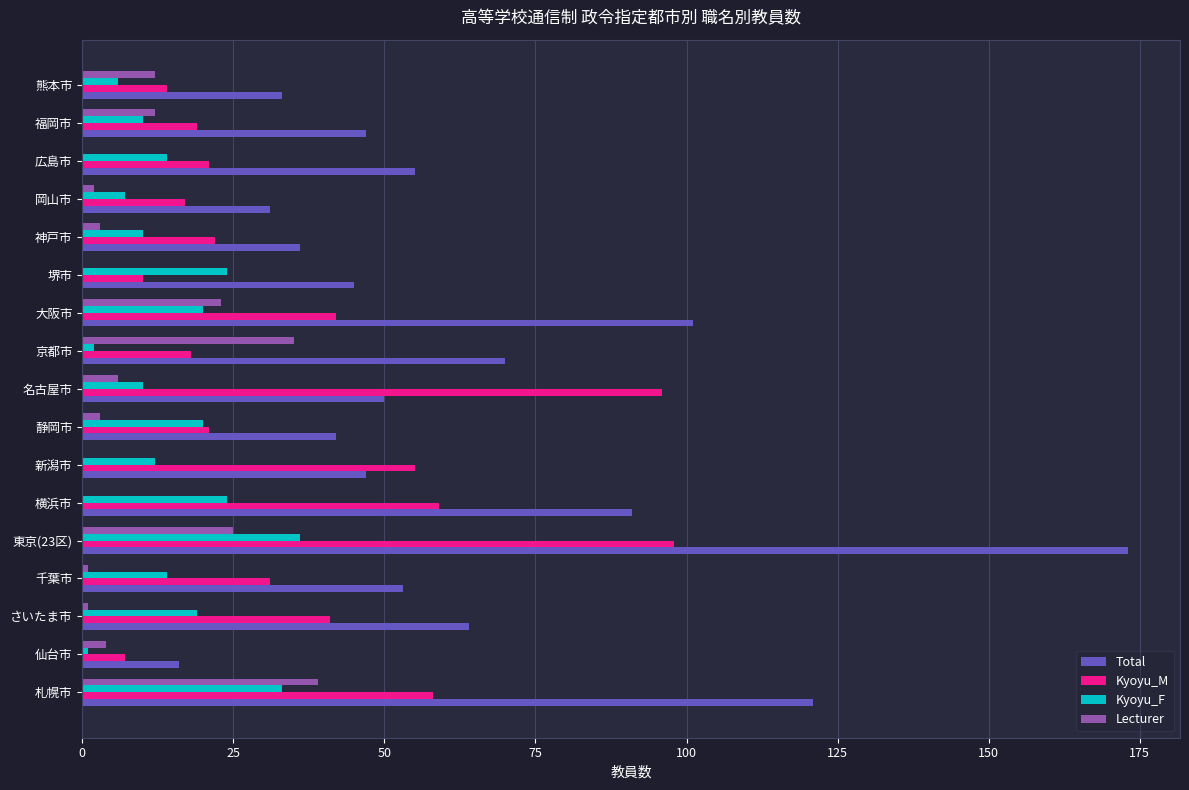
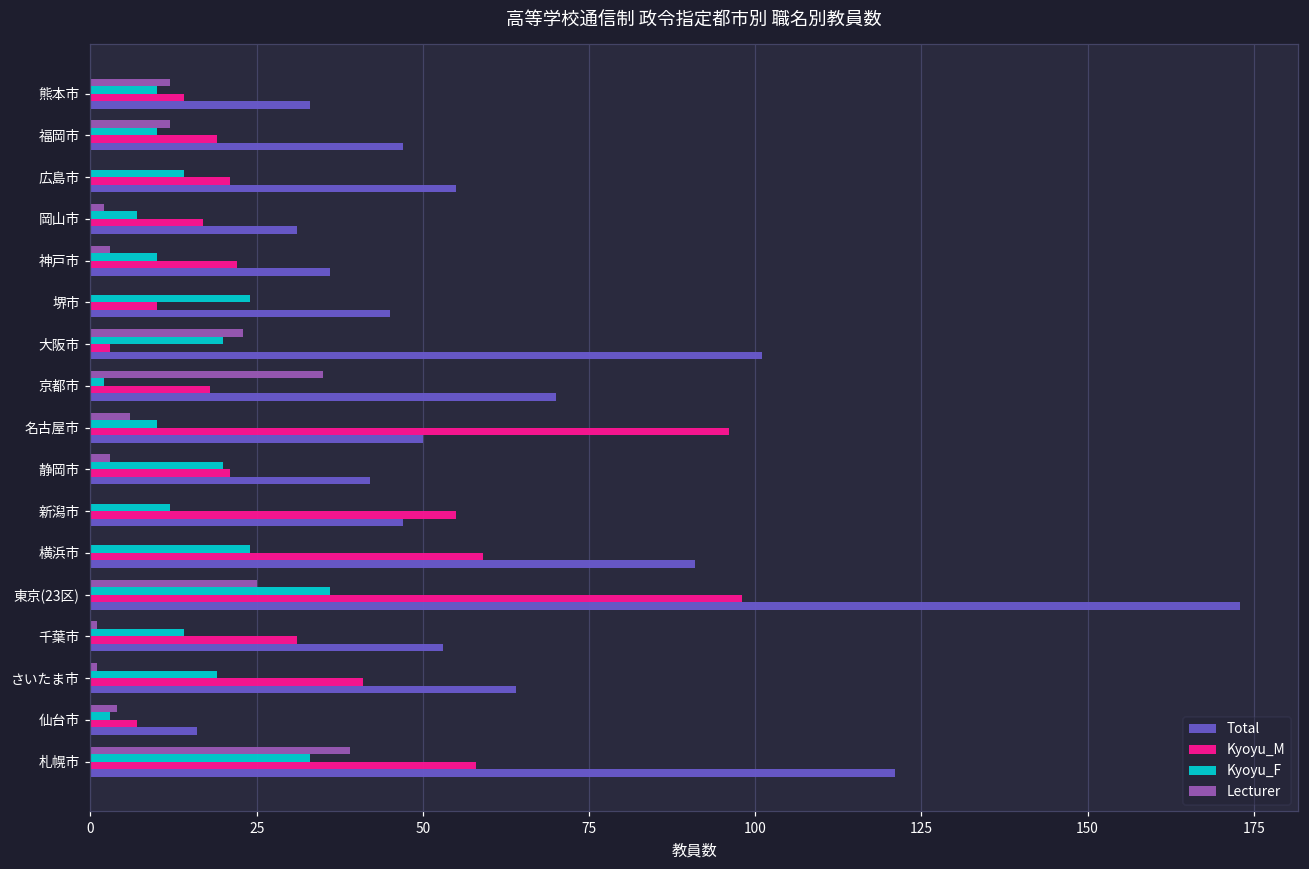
Kyoyu_F, 熊本市: 6 -> 10
Kyoyu_M, 大阪市: 42 -> 3
Kyoyu_F, 仙台市: 1 -> 3
